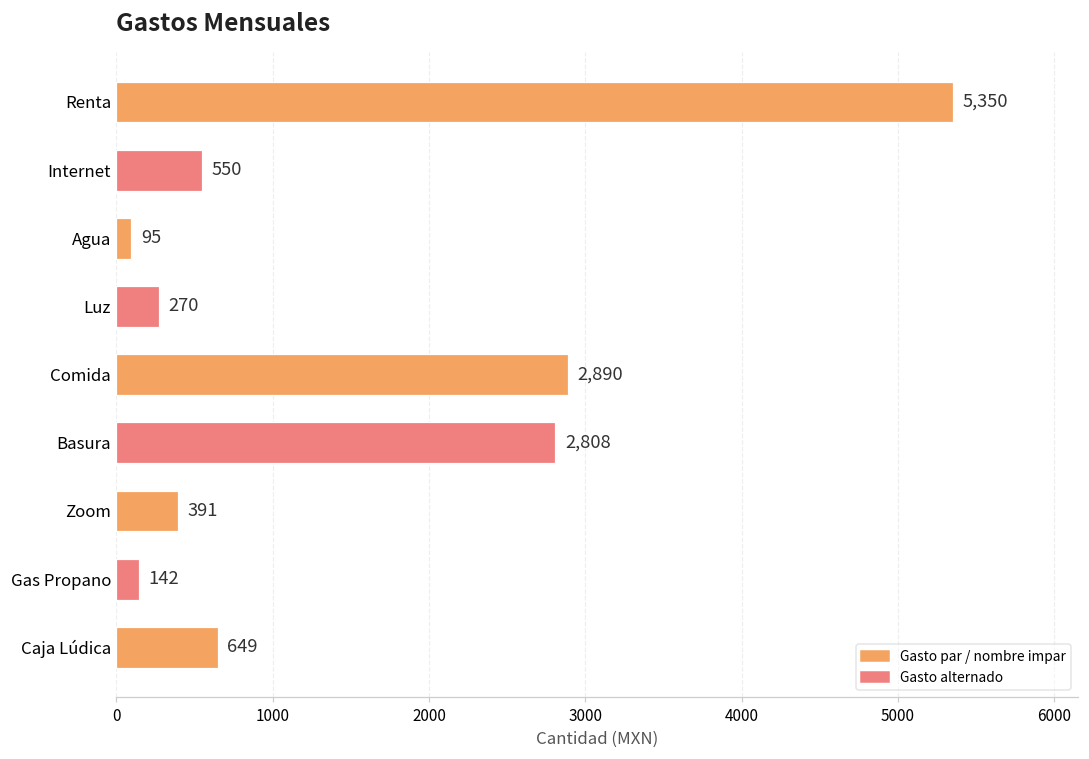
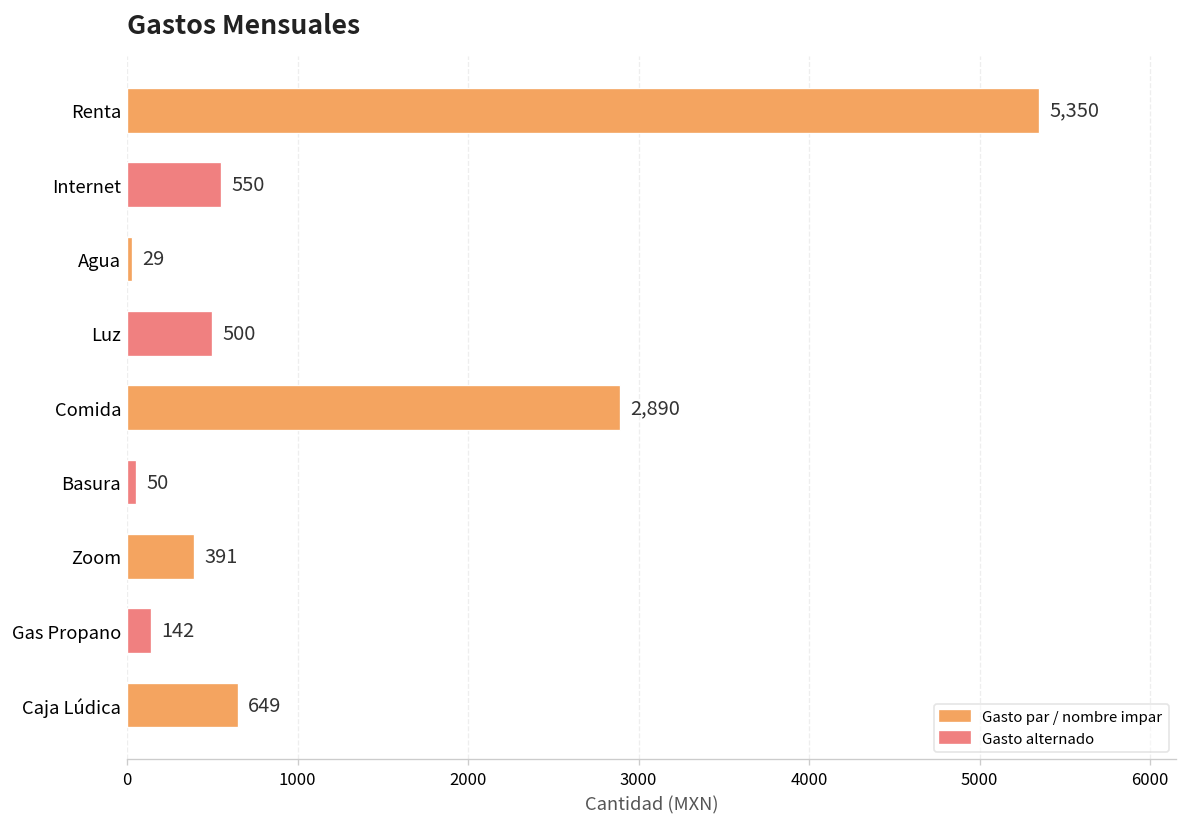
Agua: 95 -> 29
Luz: 270 -> 500
Basura: 2,808 -> 50
